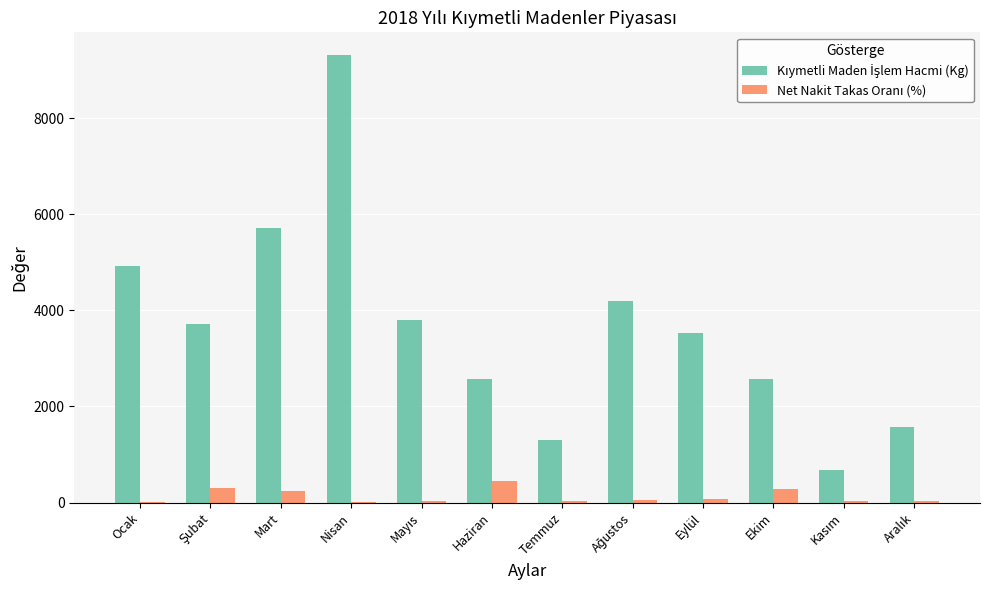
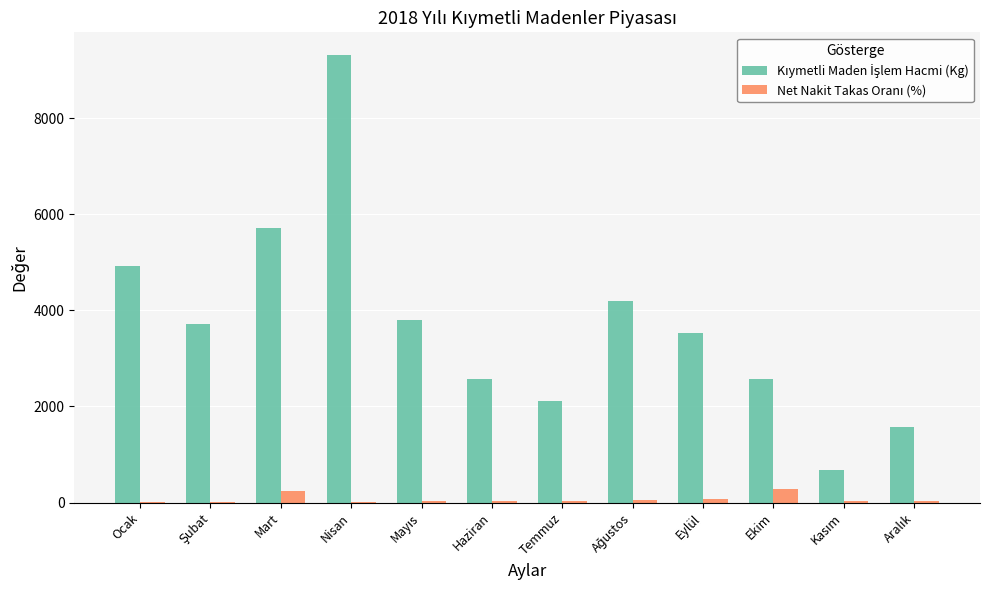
Net Nakit Takas Oranı (%), Şubat: 300 -> 0
Net Nakit Takas Oranı (%), Haziran: 500 -> 0
Kıymetli Maden İşlem Hacmi (Kg), Temmuz: 1300 -> 2100
